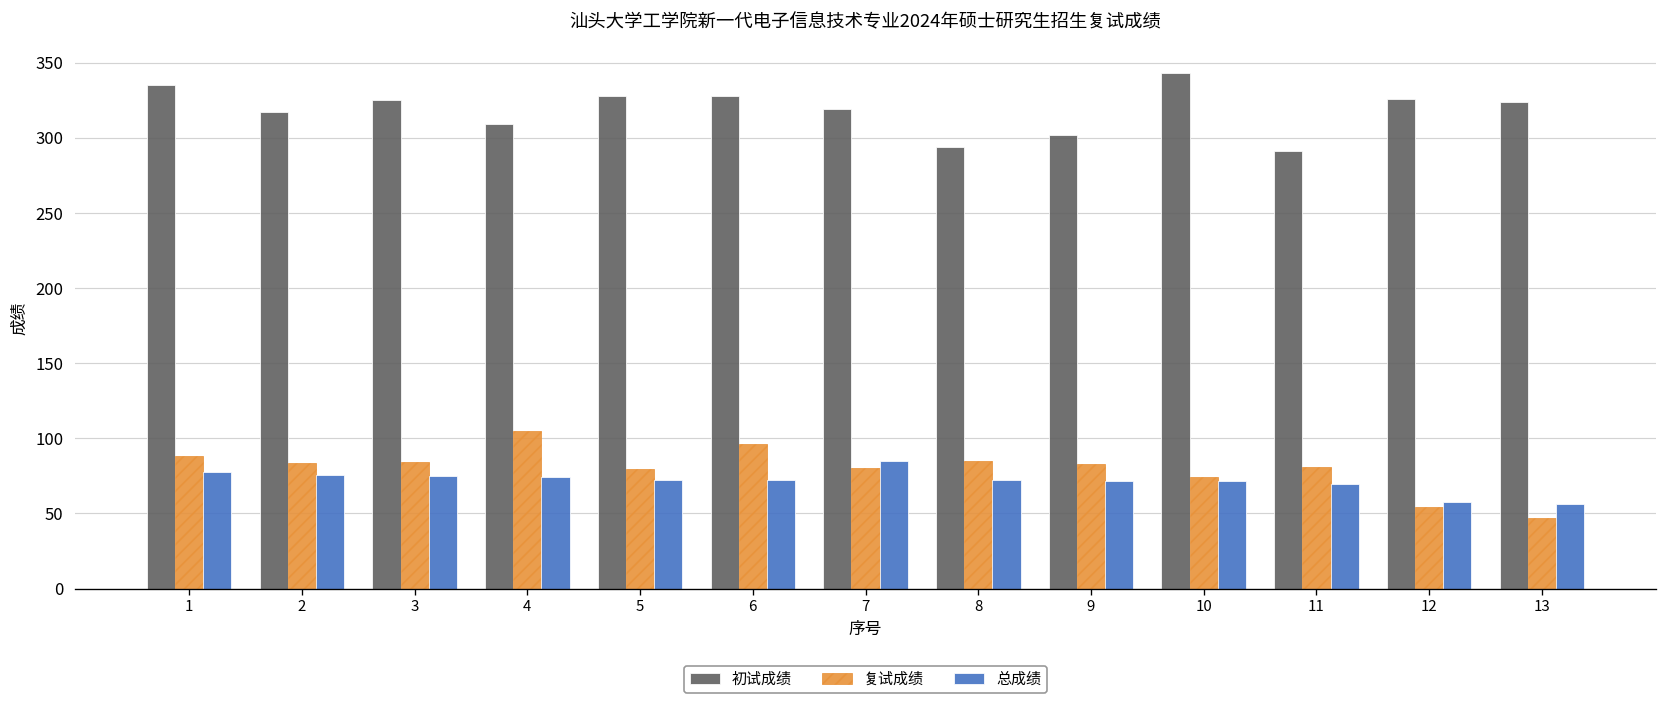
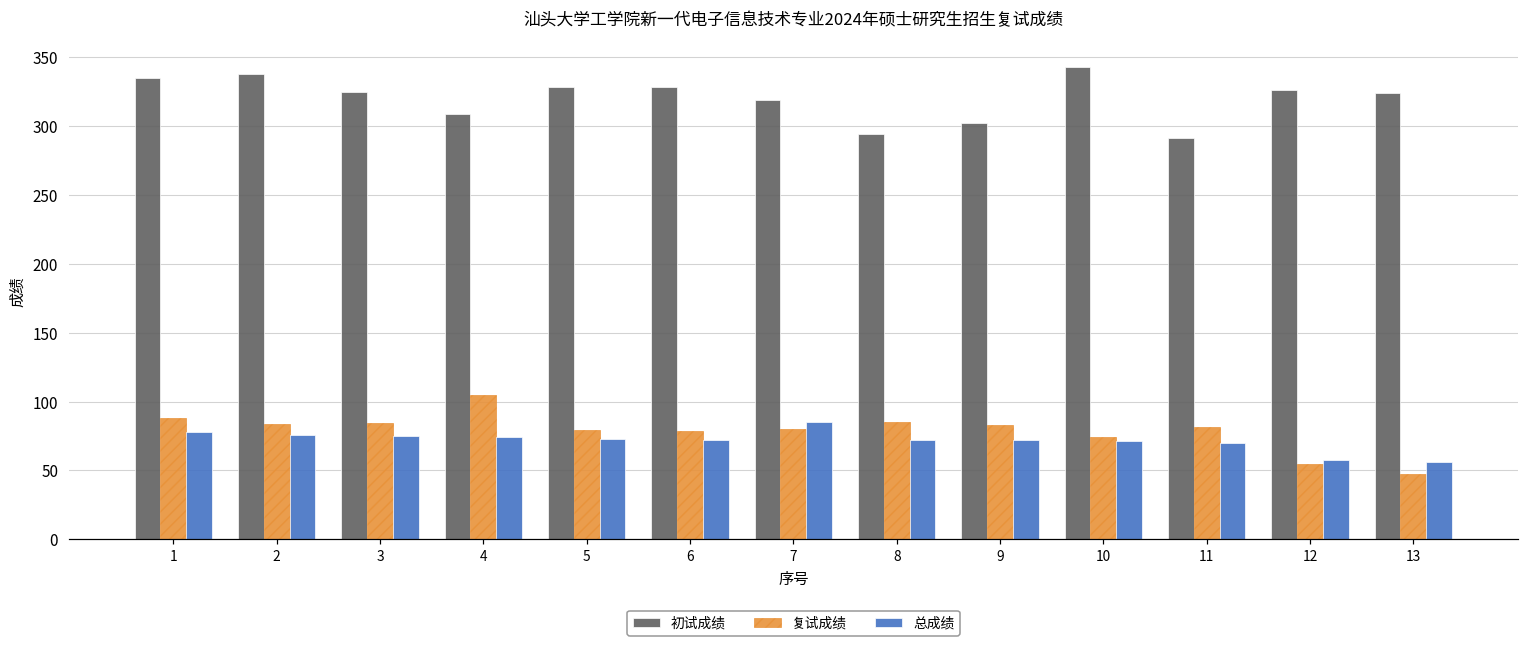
初试成绩, 2: 317 -> 338
复试成绩, 6: 96 -> 79
